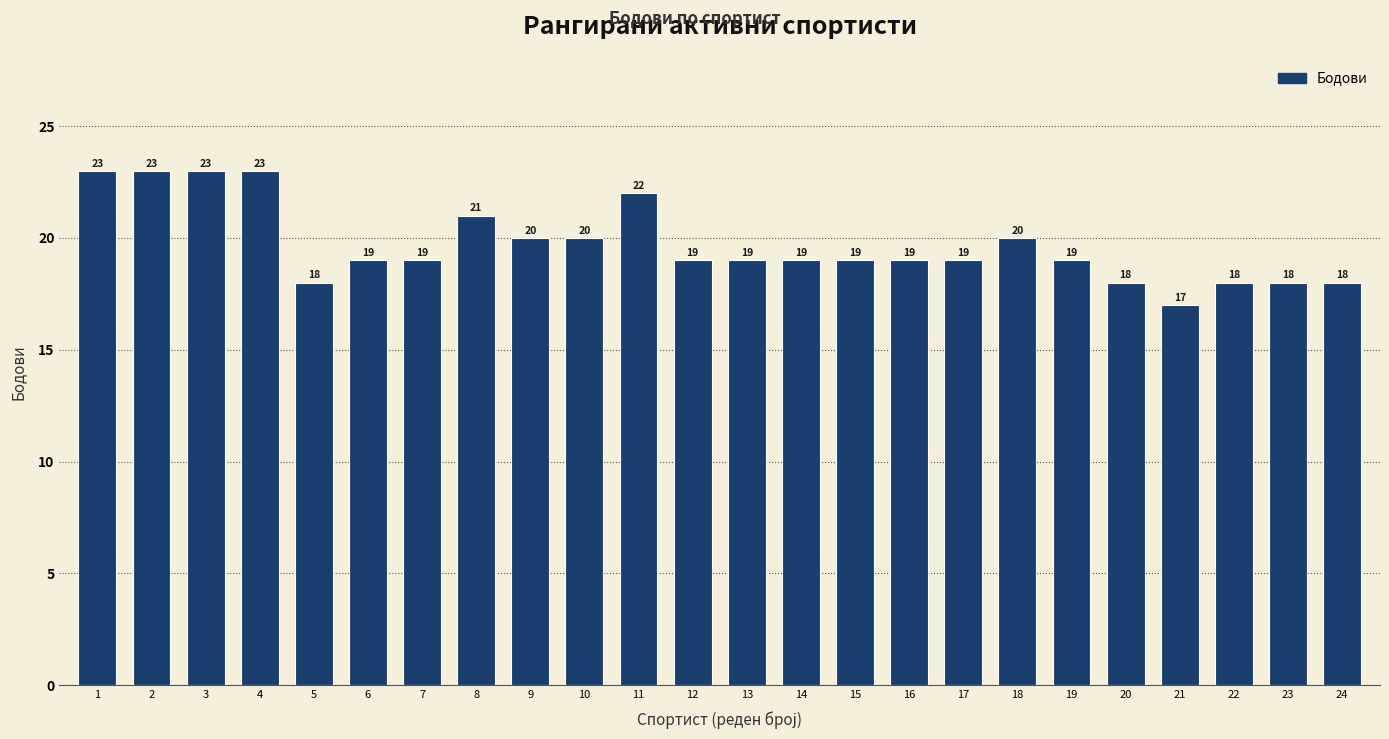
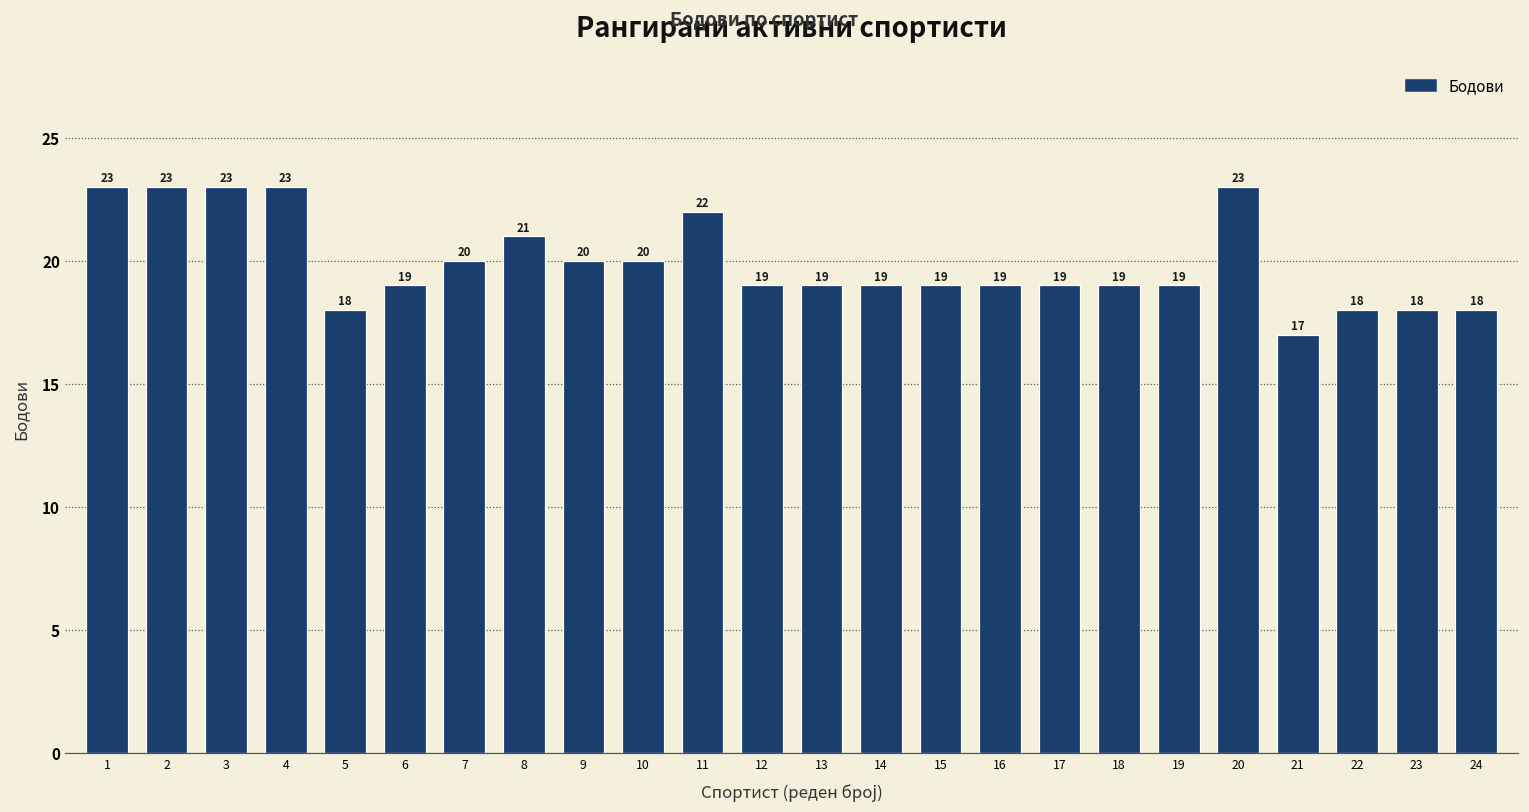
7: 19 -> 20
18: 20 -> 19
20: 18 -> 23
